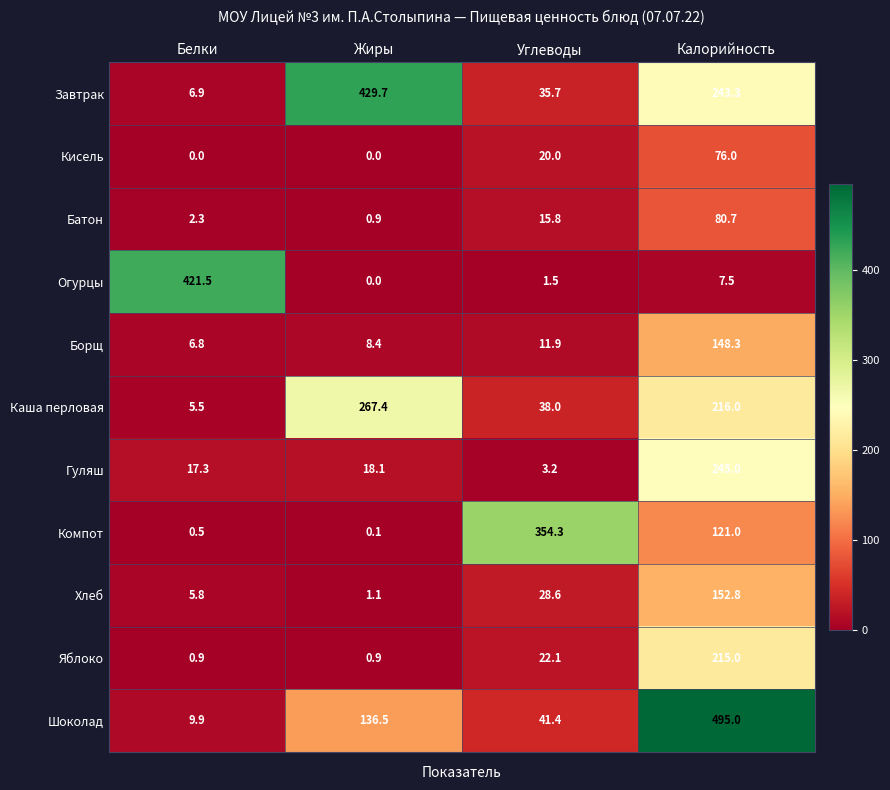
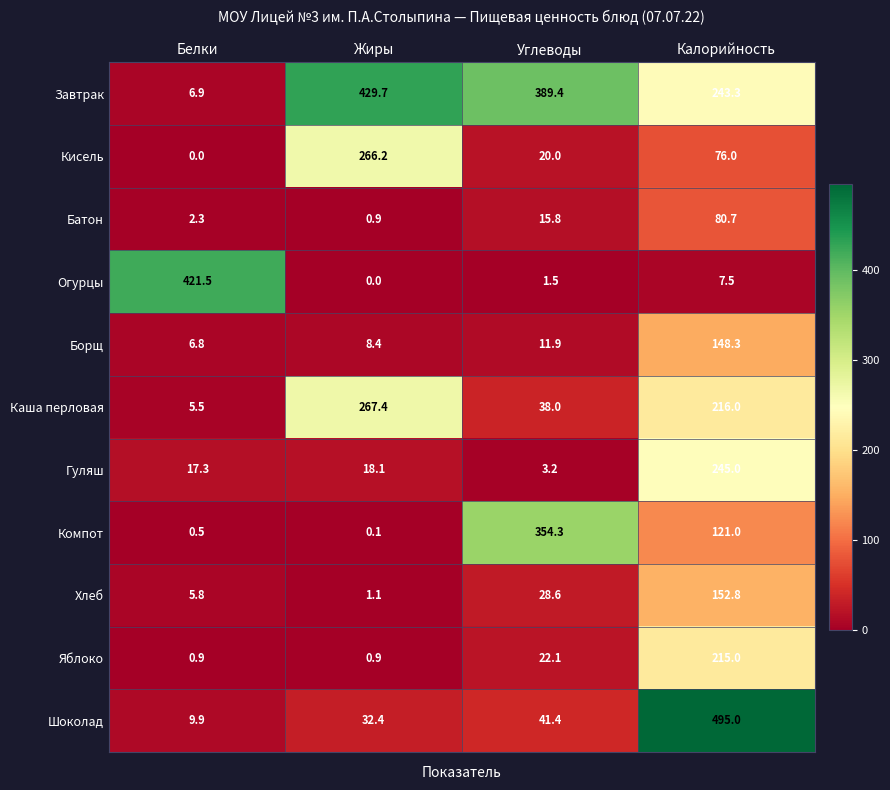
Завтрак, Углеводы: 35.7 -> 389.4
Кисель, Жиры: 0.0 -> 266.2
Шоколад, Жиры: 136.5 -> 32.4
